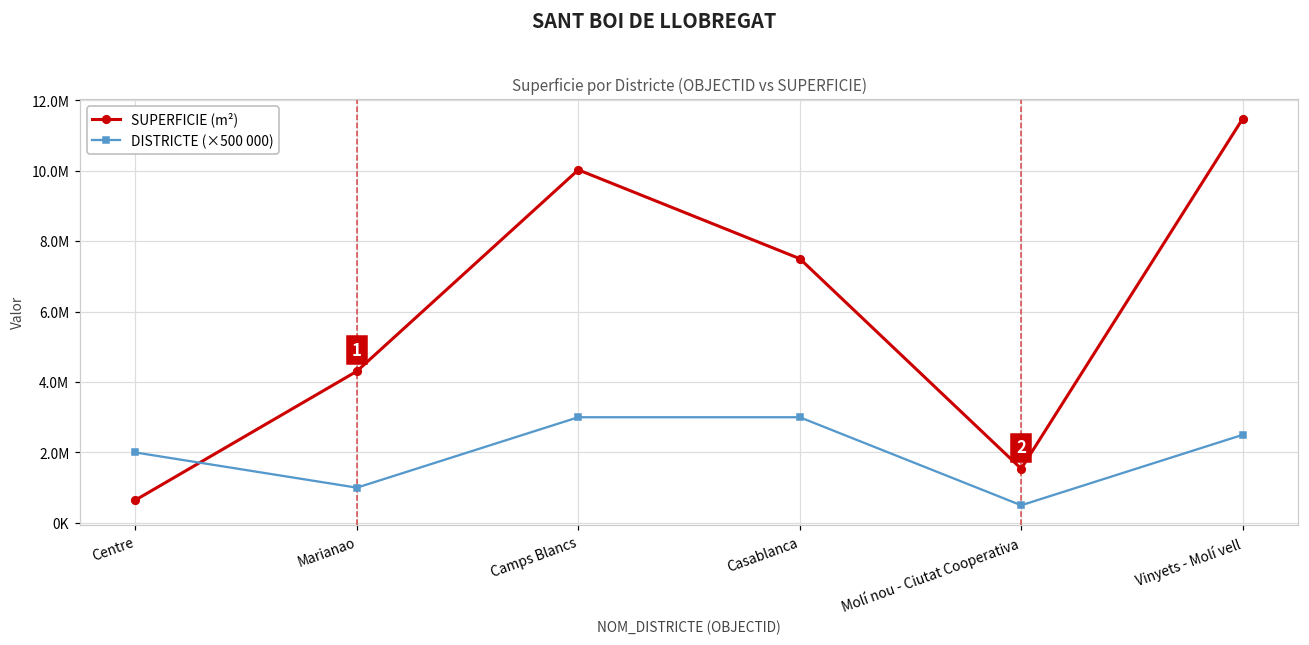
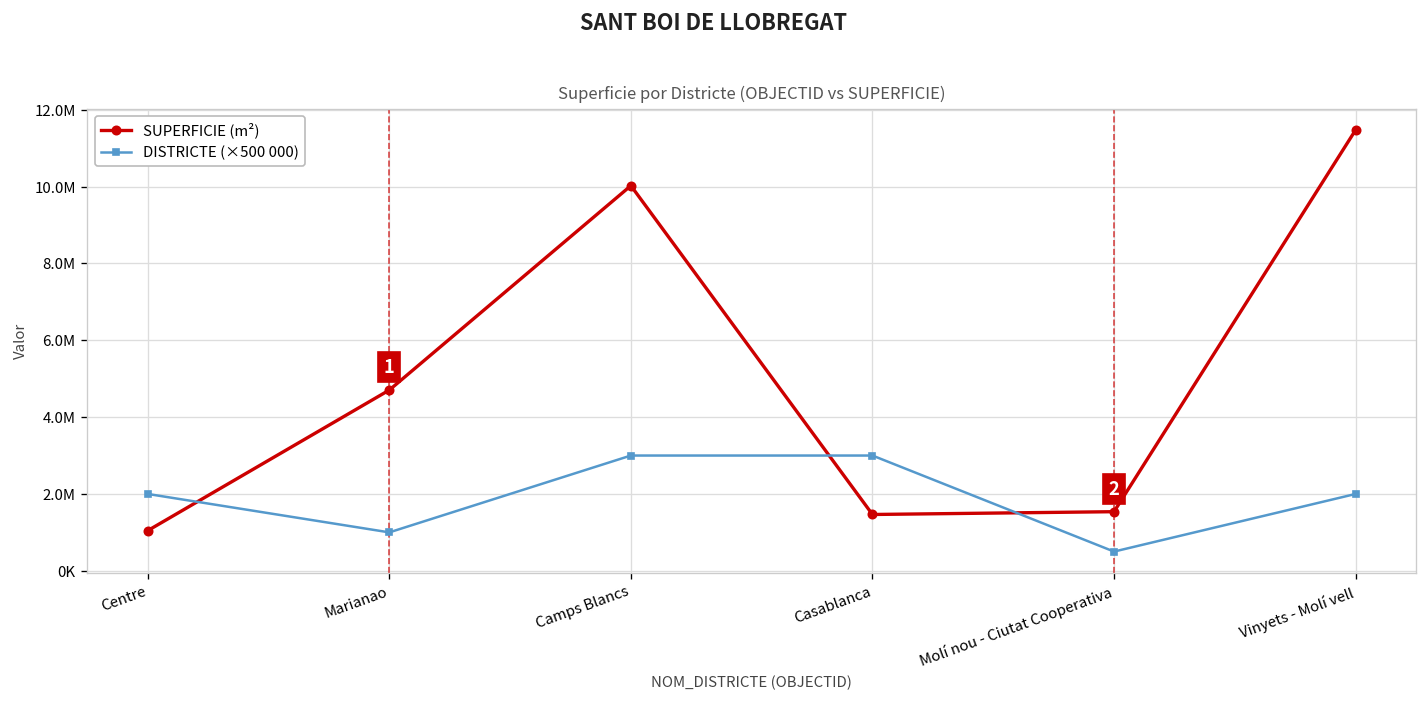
SUPERFICIE (m²), Centre: 600000 -> 1000000
SUPERFICIE (m²), Marianao: 4300000 -> 4700000
SUPERFICIE (m²), Casablanca: 7500000 -> 1500000
DISTRICTE (×500 000), Vinyets - Molí vell: 2500000 -> 2000000
